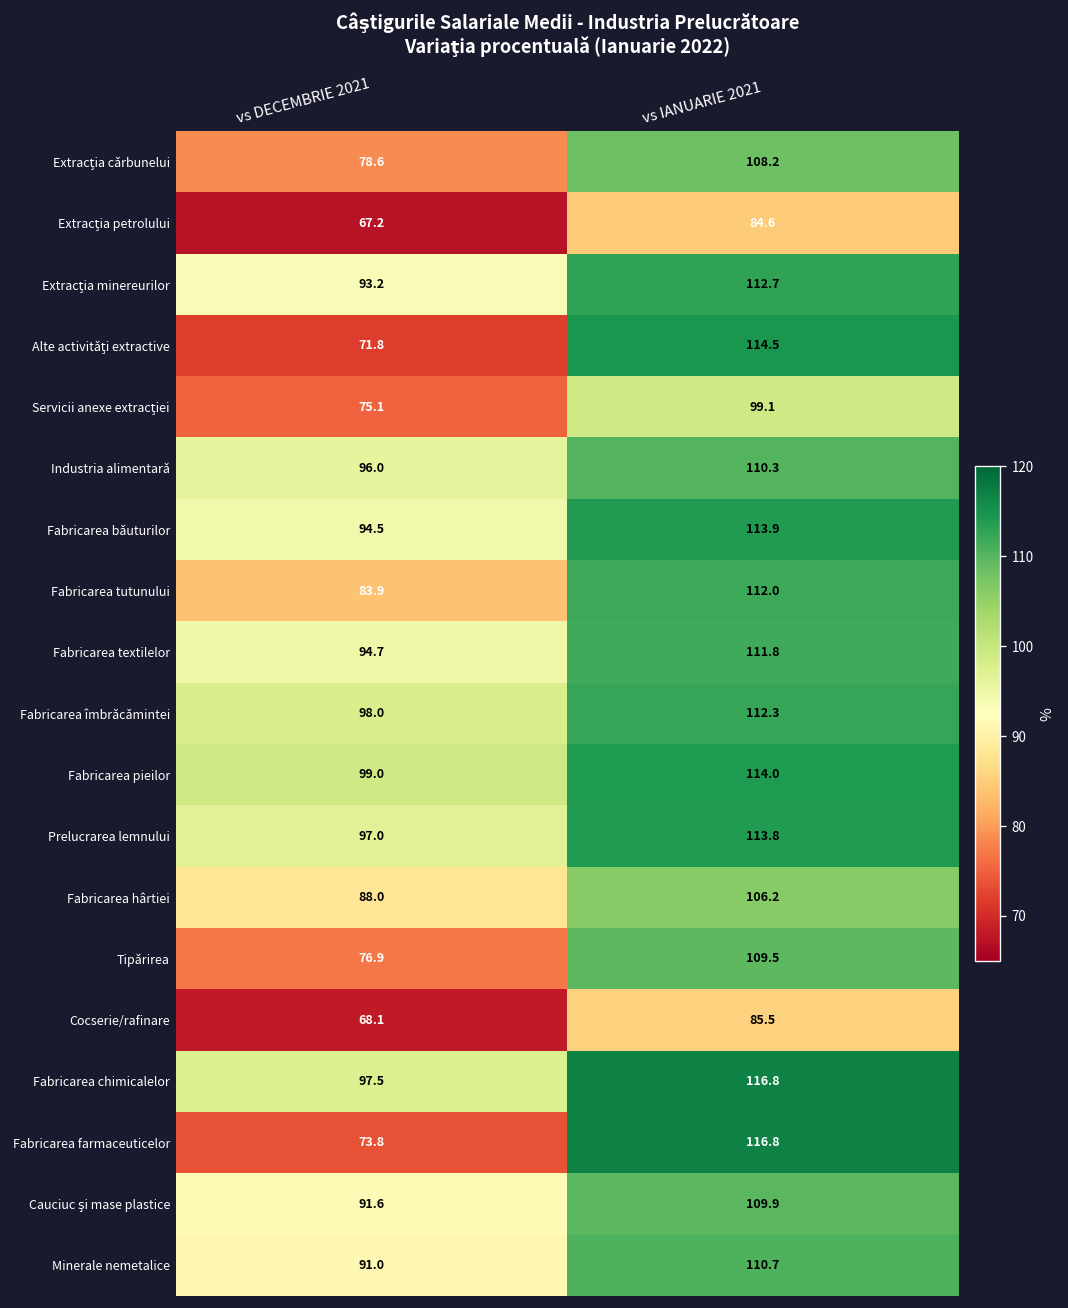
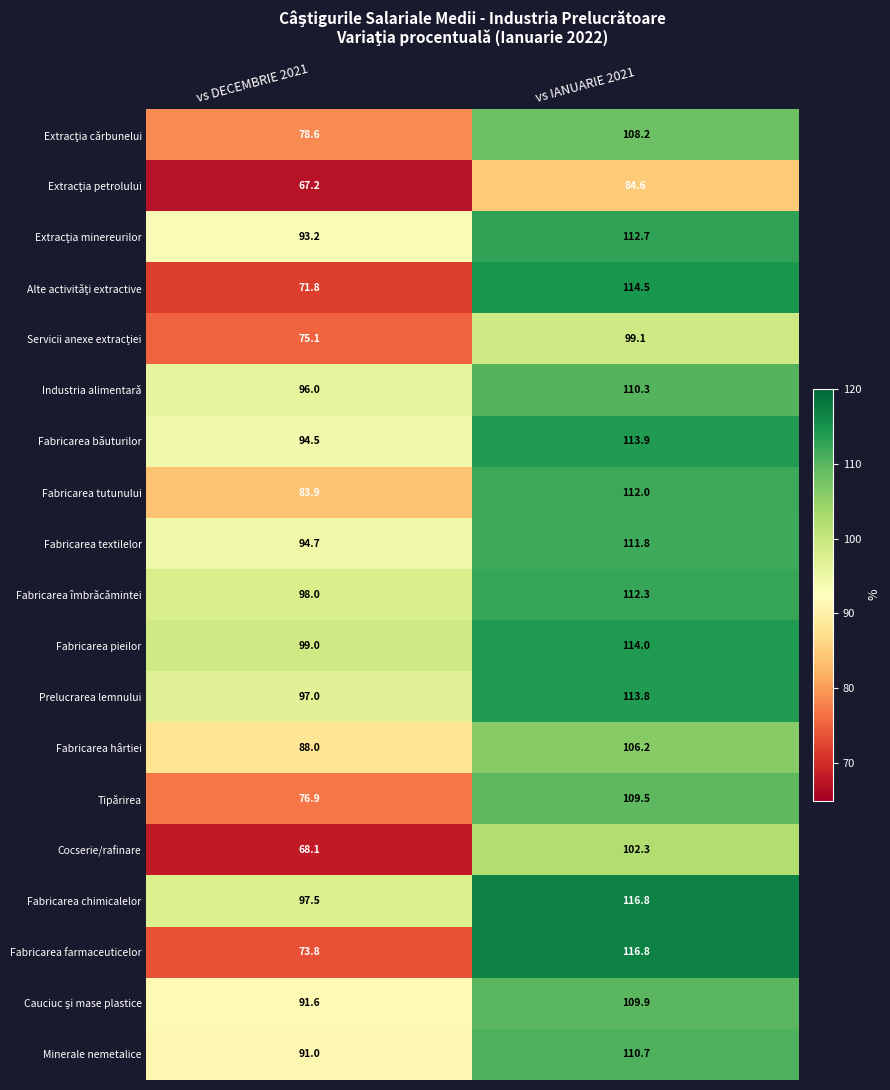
Cocserie/rafinare, vs IANUARIE 2021: 85.5 -> 102.3
